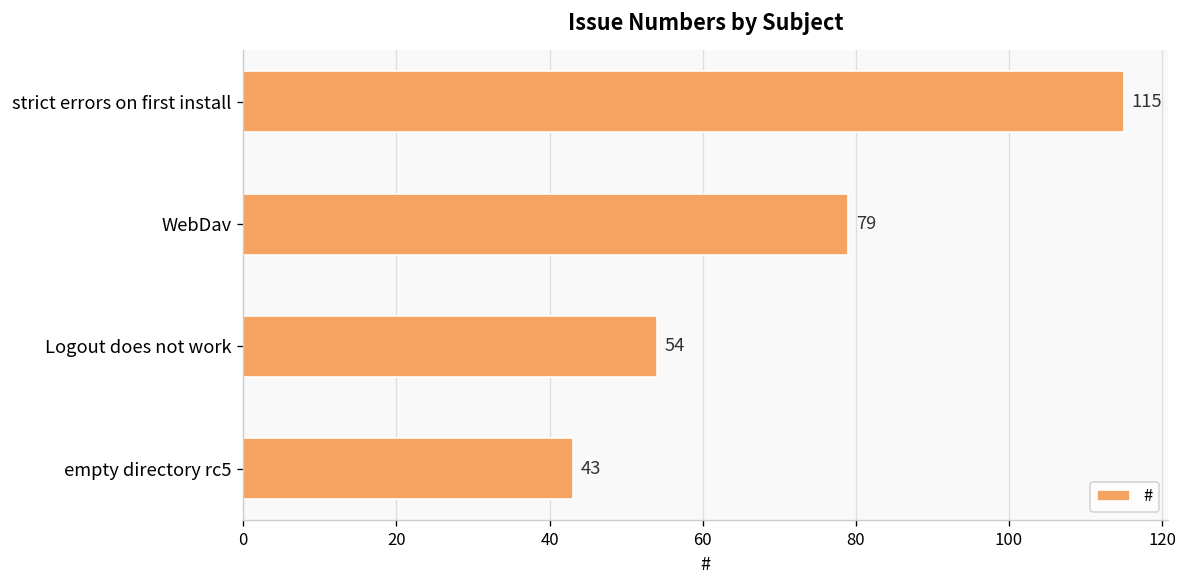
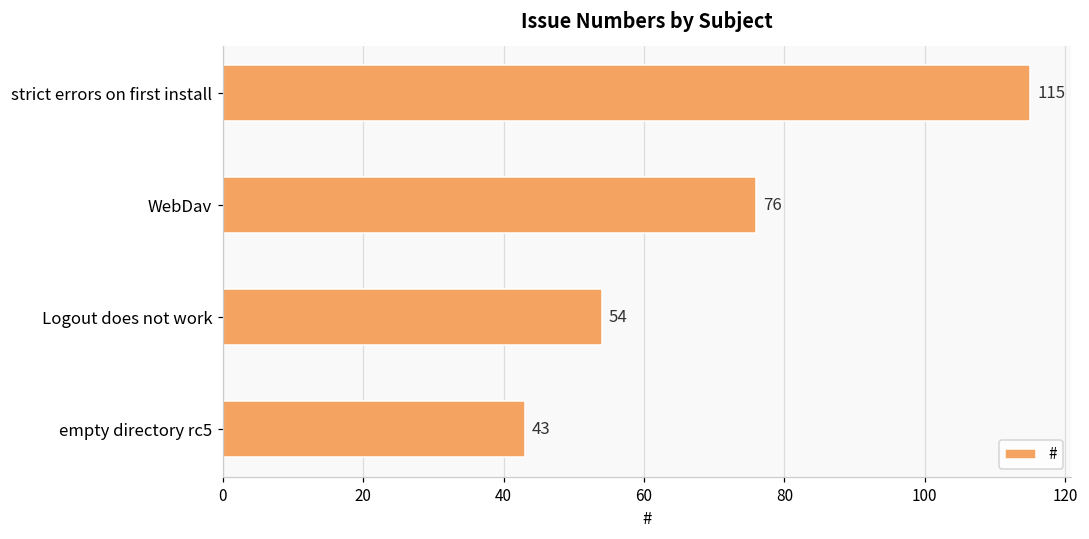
WebDav: 79 -> 76
